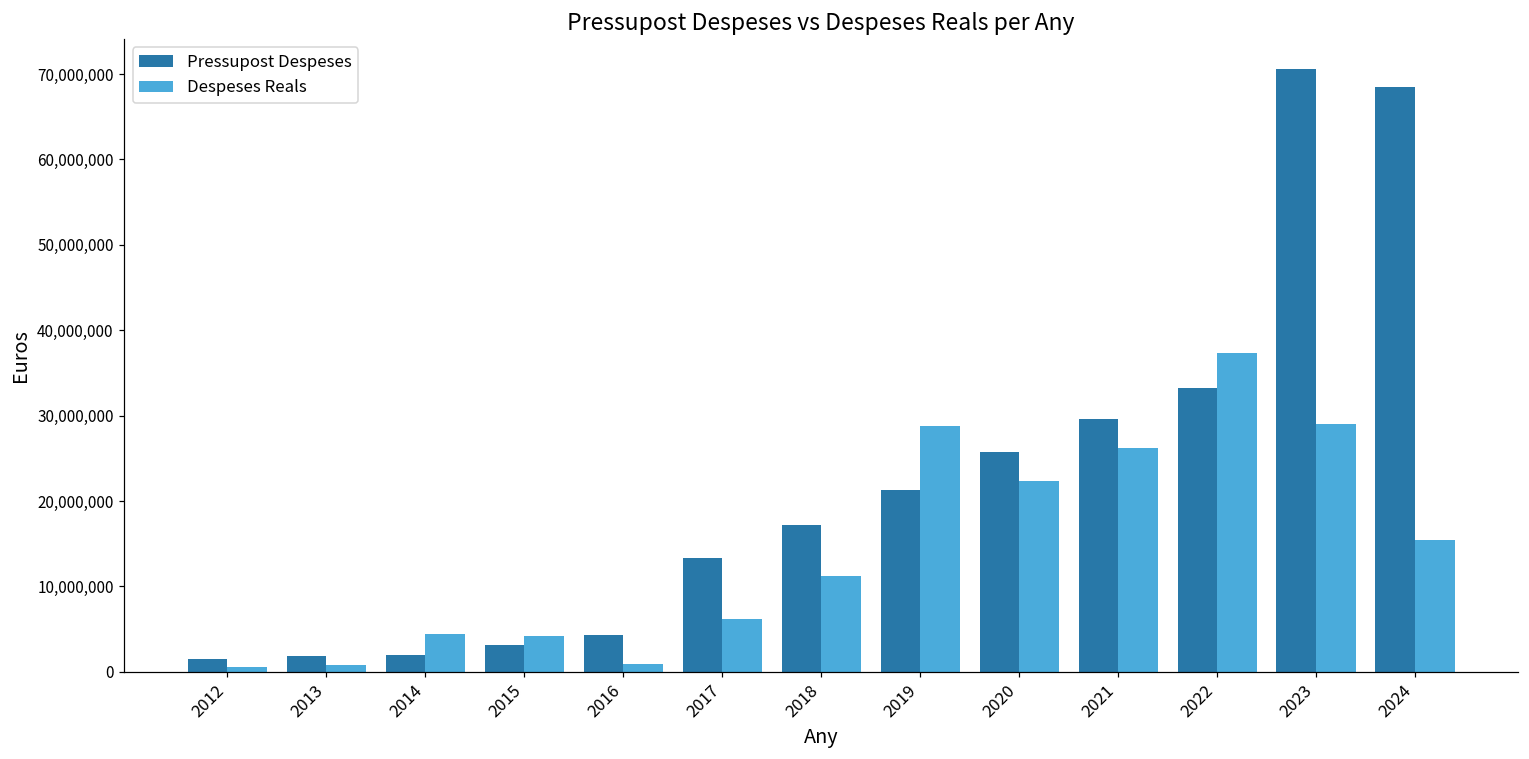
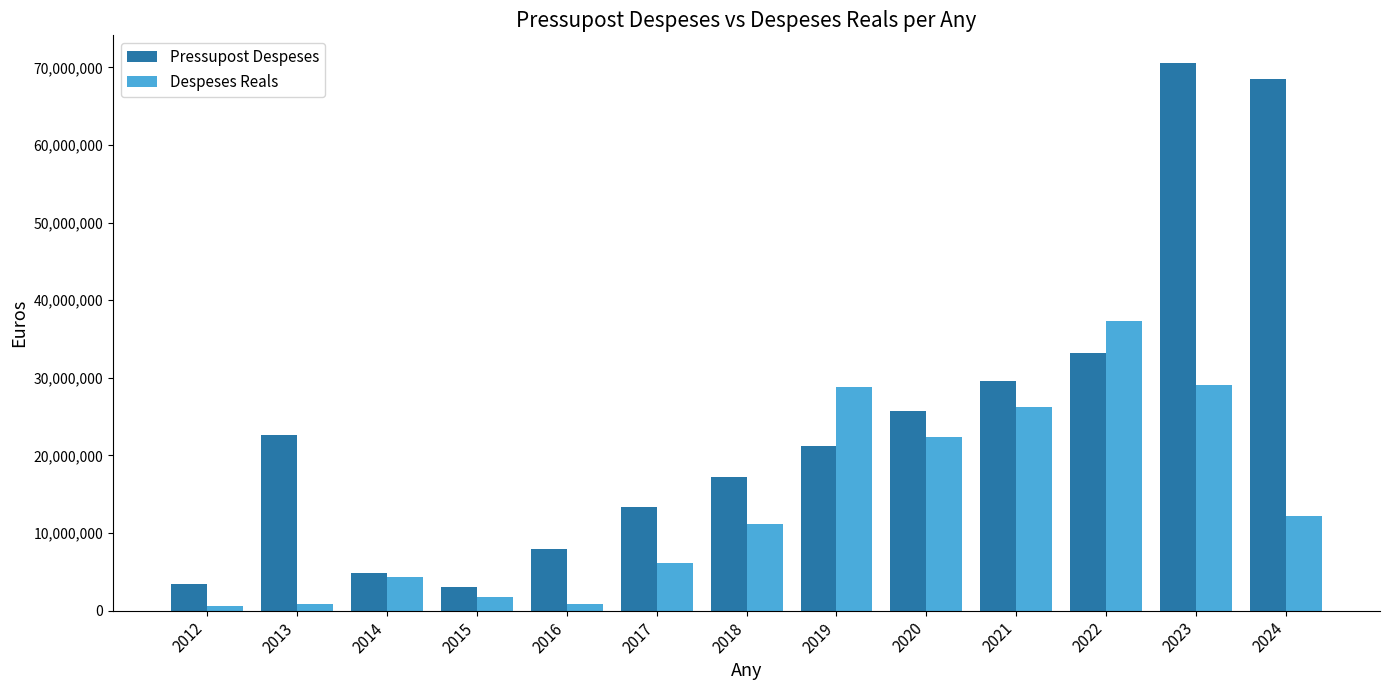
Pressupost Despeses, 2012: 1,000,000 -> 3,000,000
Pressupost Despeses, 2013: 2,000,000 -> 23,000,000
Pressupost Despeses, 2014: 2,000,000 -> 5,000,000
Despeses Reals, 2015: 4,000,000 -> 2,000,000
Pressupost Despeses, 2016: 4,000,000 -> 8,000,000
Despeses Reals, 2024: 15,000,000 -> 12,000,000
